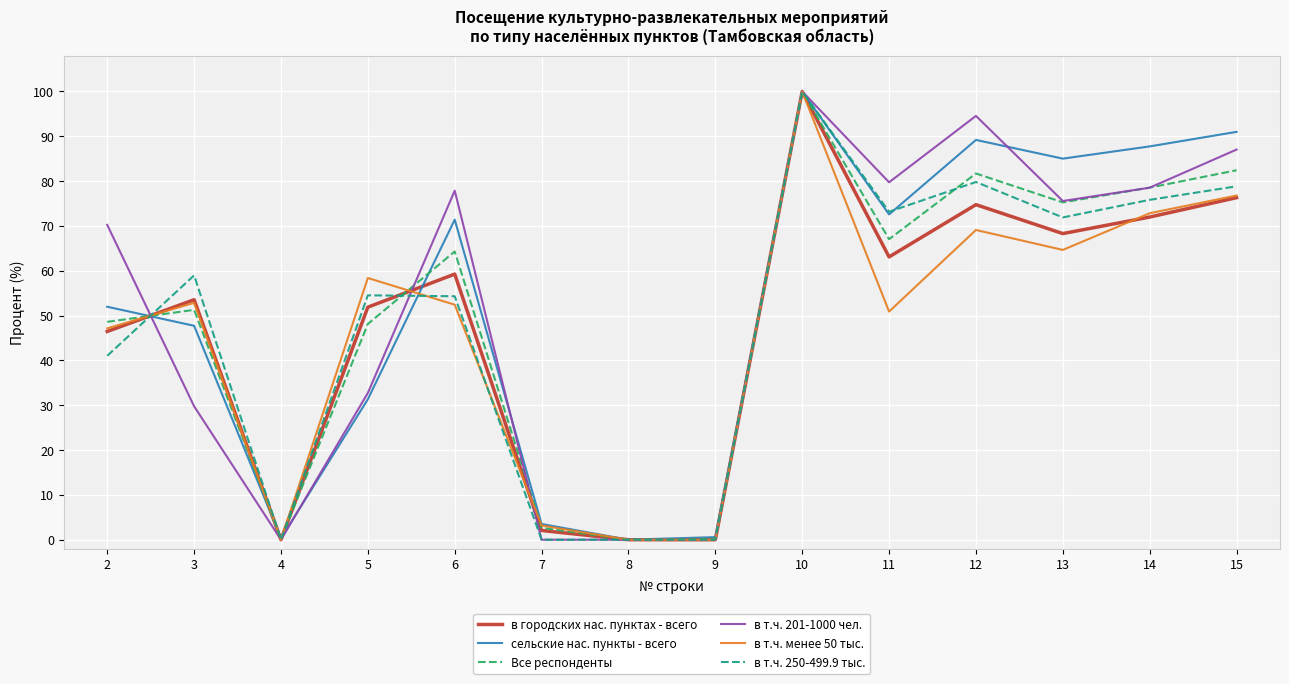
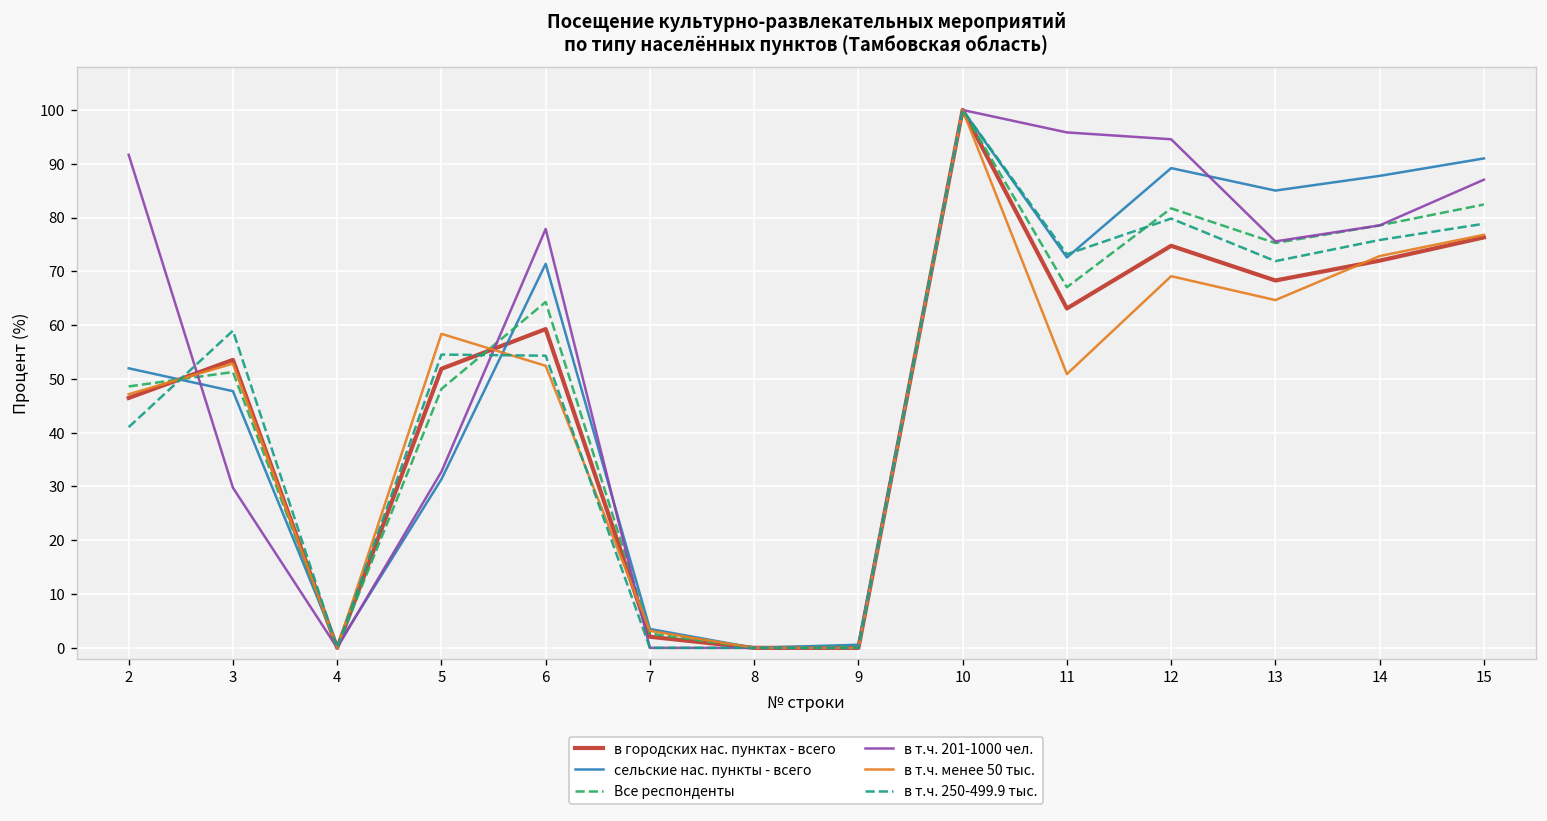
в т.ч. 201-1000 чел., 2: 70 -> 92
в т.ч. 201-1000 чел., 11: 80 -> 96
